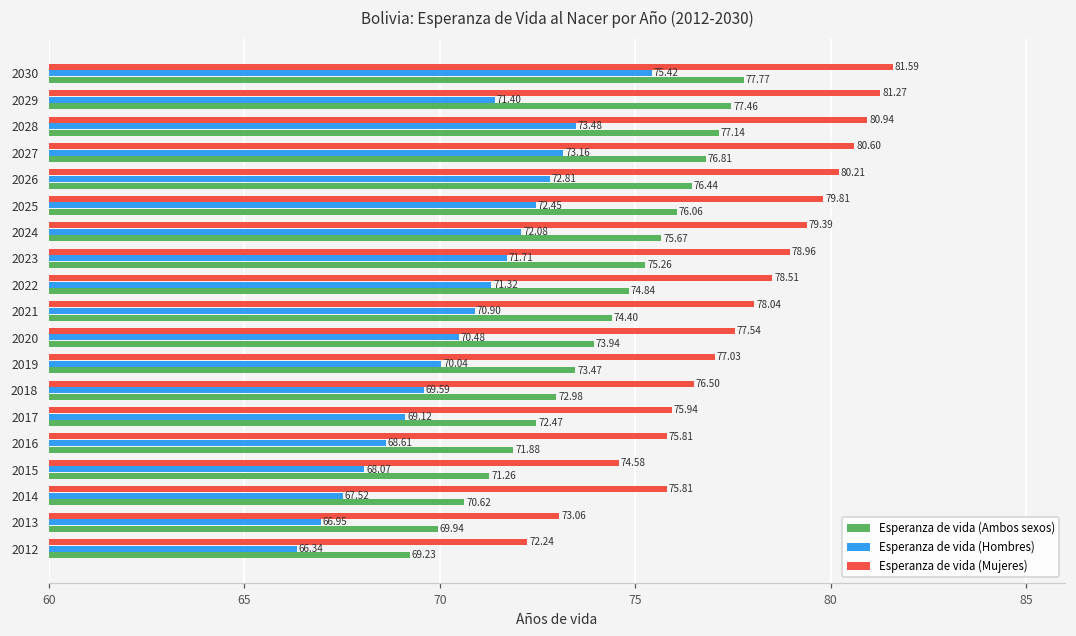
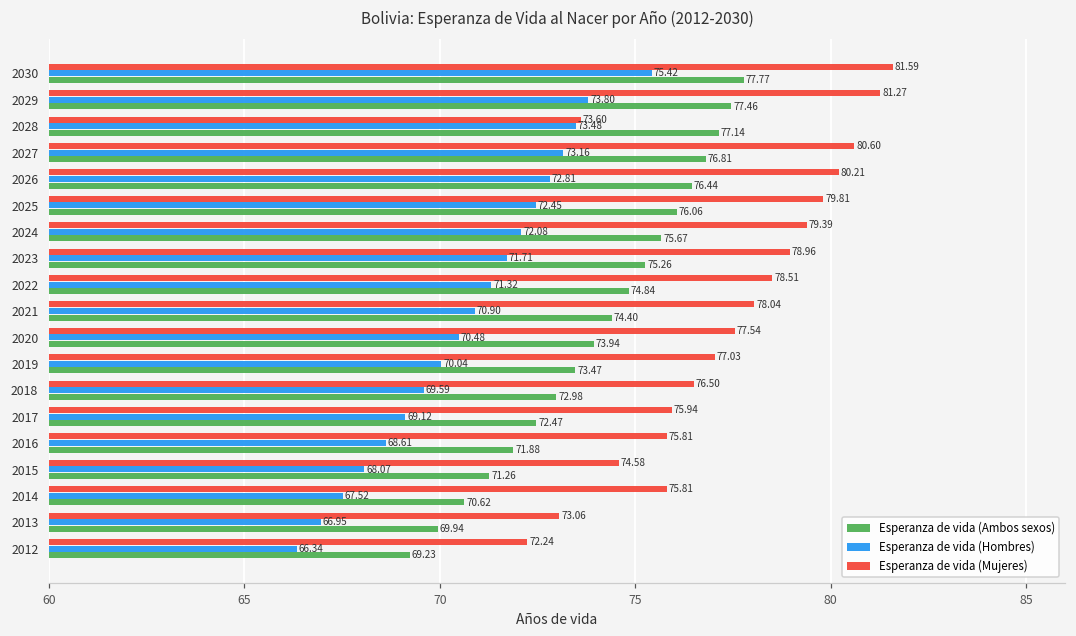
Esperanza de vida (Hombres), 2029: 71.40 -> 73.80
Esperanza de vida (Mujeres), 2028: 80.94 -> 73.60
